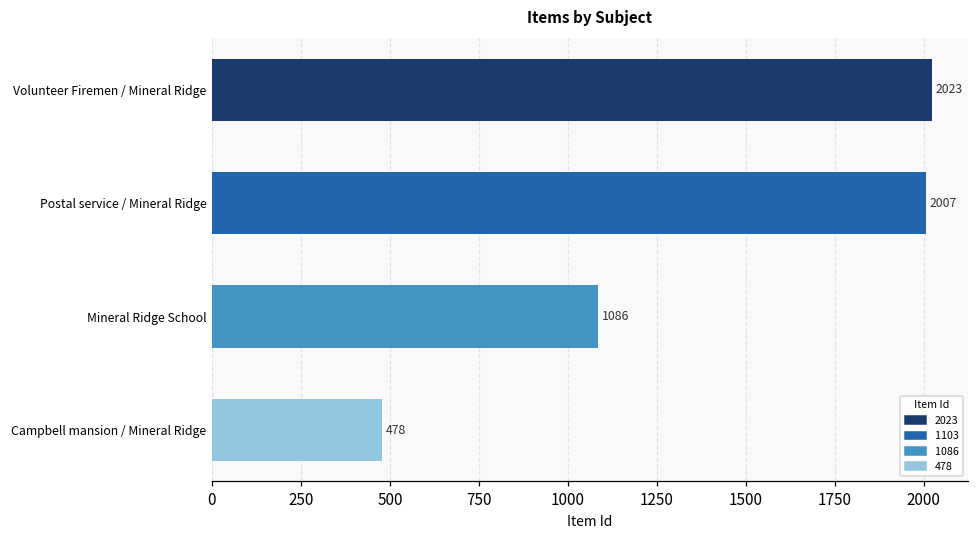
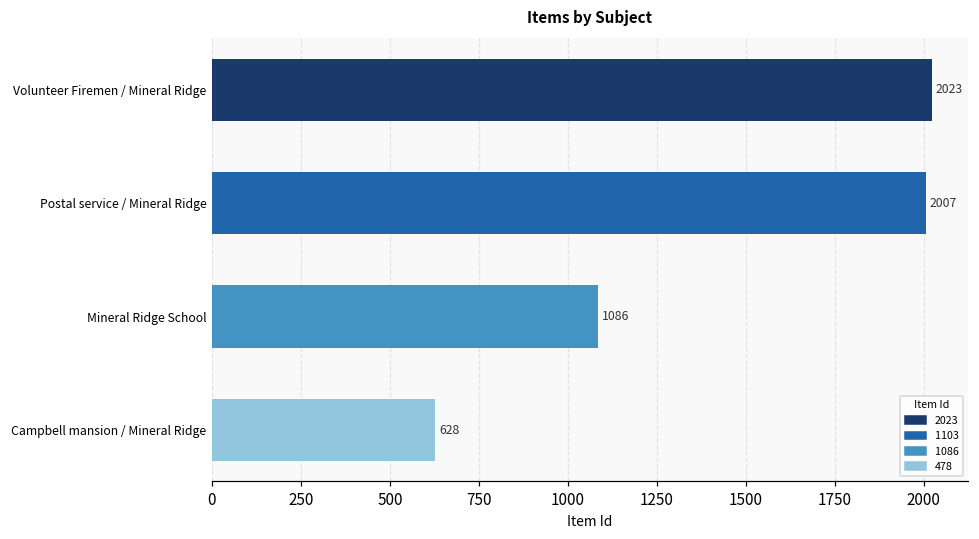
Campbell mansion / Mineral Ridge: 478 -> 628
